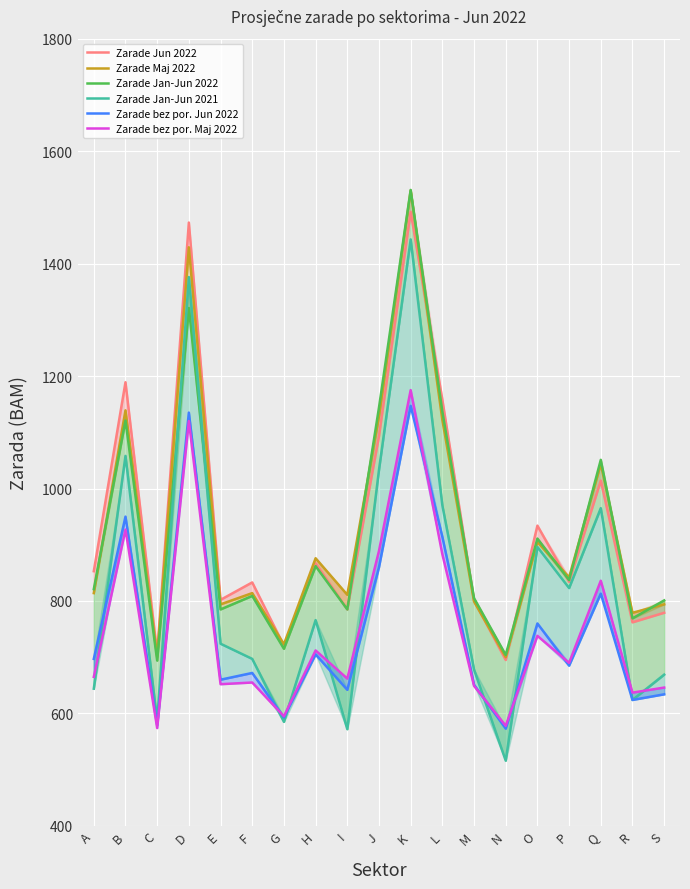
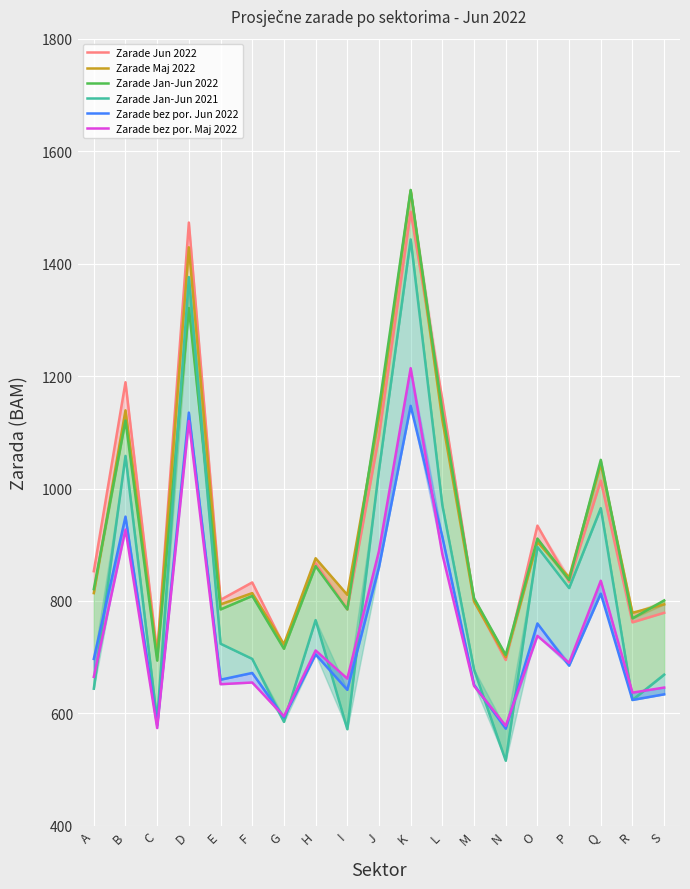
Zarade bez por. Maj 2022, K: 1180 -> 1210
